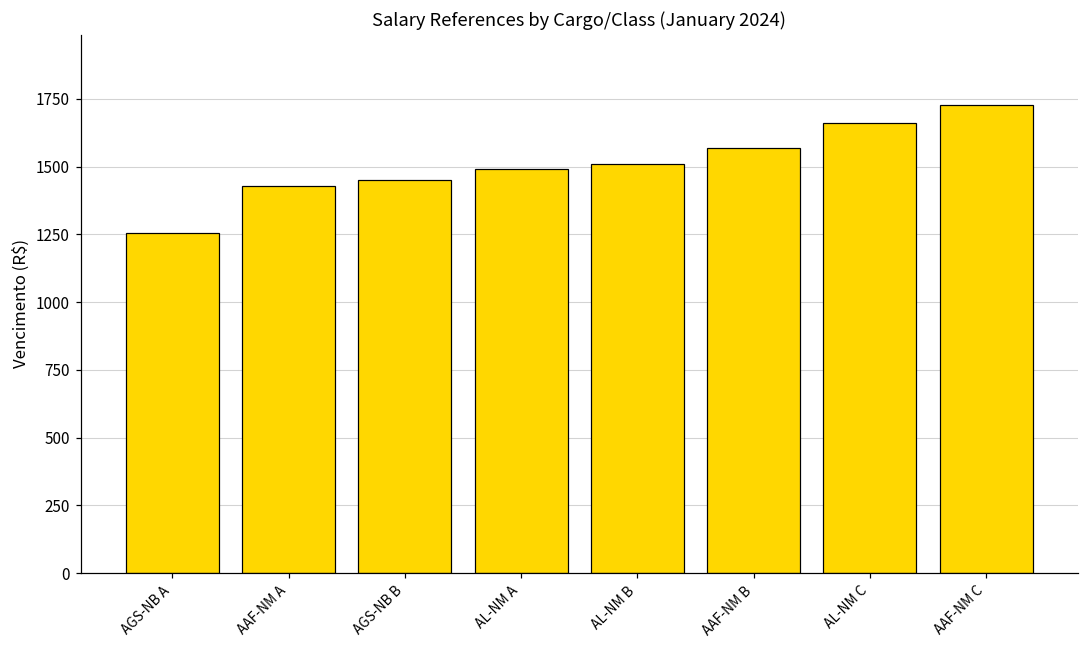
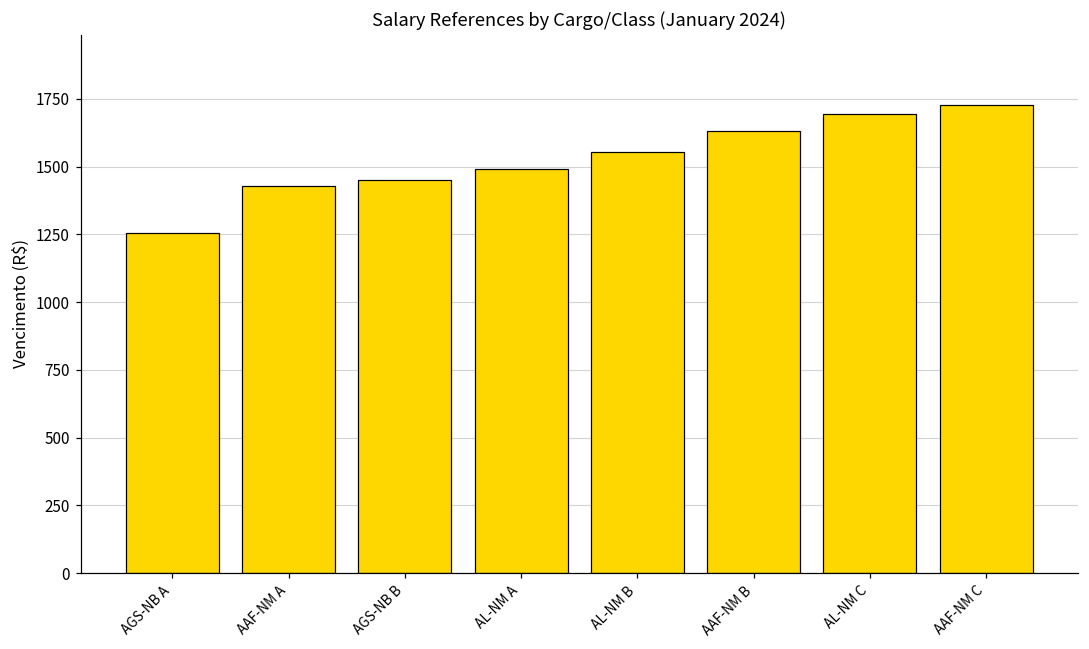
AL-NM B: 1510 -> 1550
AAF-NM B: 1570 -> 1630
AL-NM C: 1660 -> 1700
